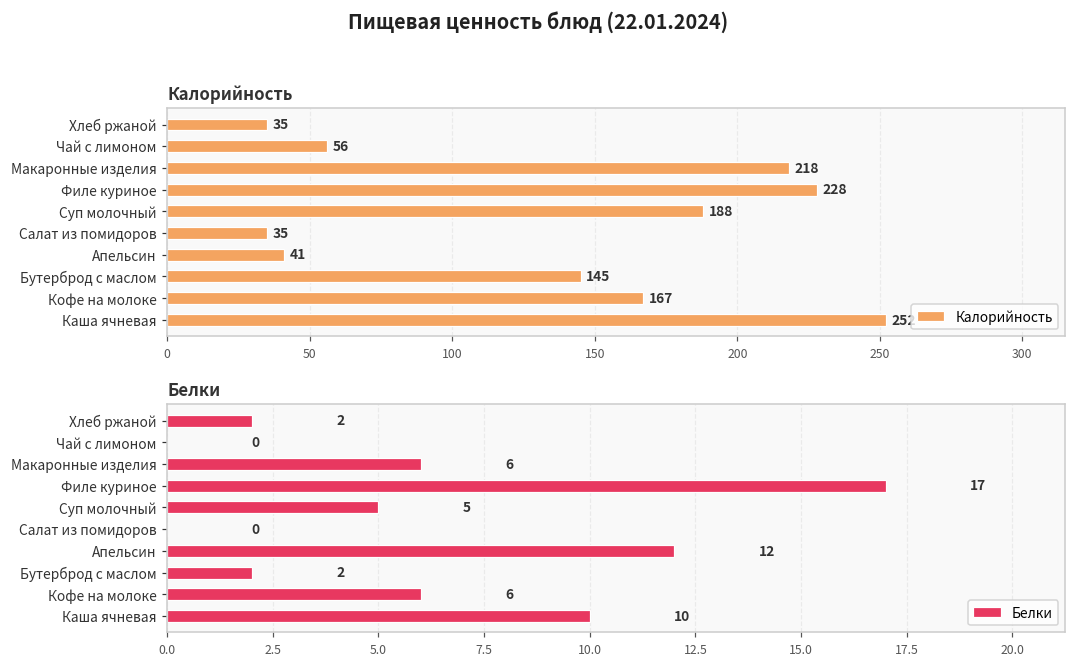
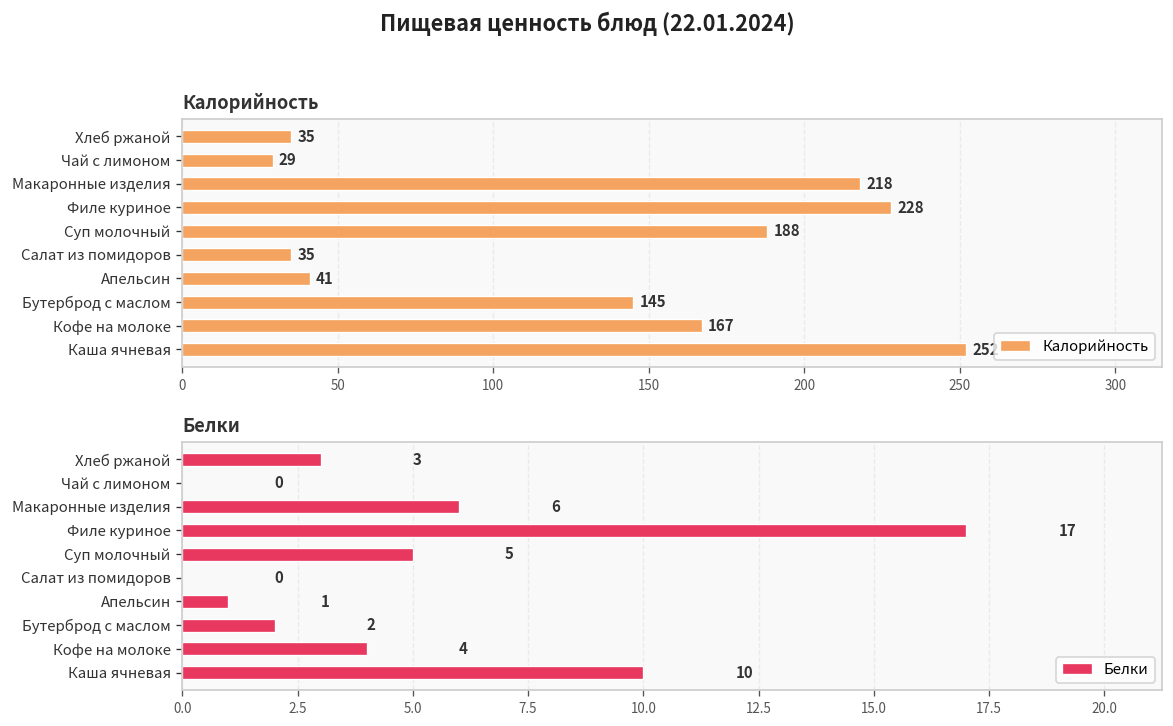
Калорийность, Чай с лимоном: 56 -> 29
Белки, Хлеб ржаной: 2 -> 3
Белки, Апельсин: 12 -> 1
Белки, Кофе на молоке: 6 -> 4
